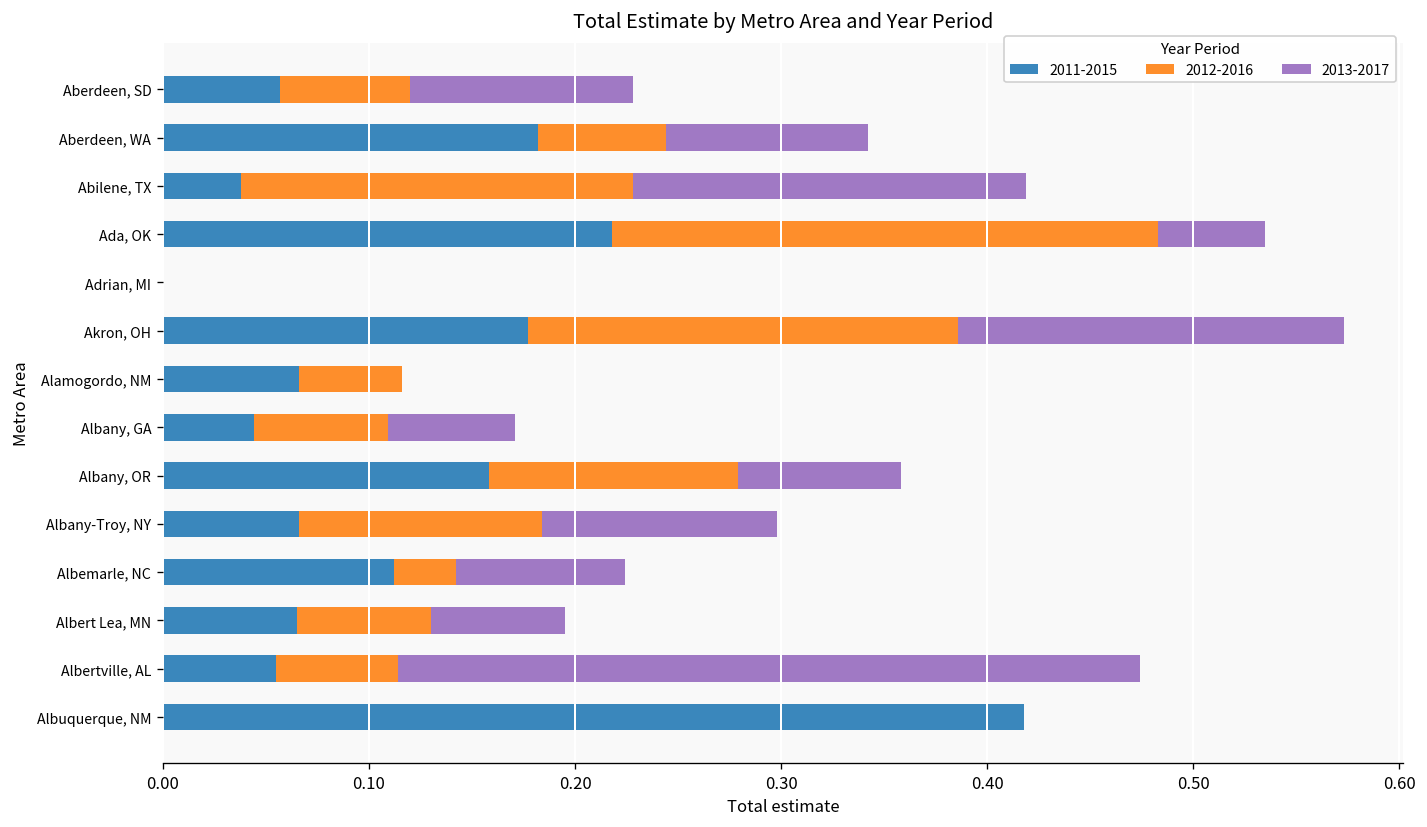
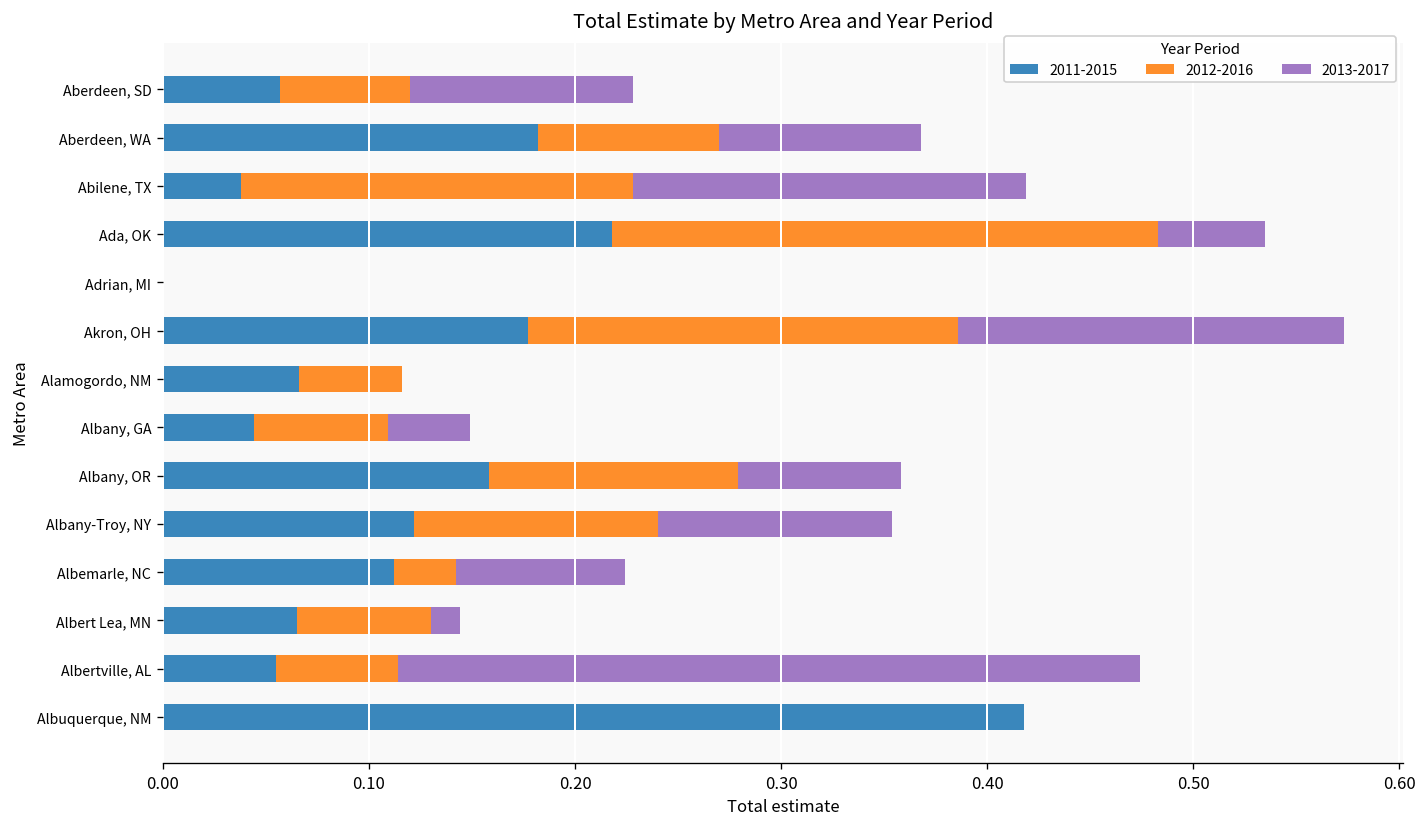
2012-2016, Aberdeen, WA: 0.062 -> 0.088
2013-2017, Albany, GA: 0.062 -> 0.040
2011-2015, Albany-Troy, NY: 0.066 -> 0.122
2013-2017, Albert Lea, MN: 0.065 -> 0.014
